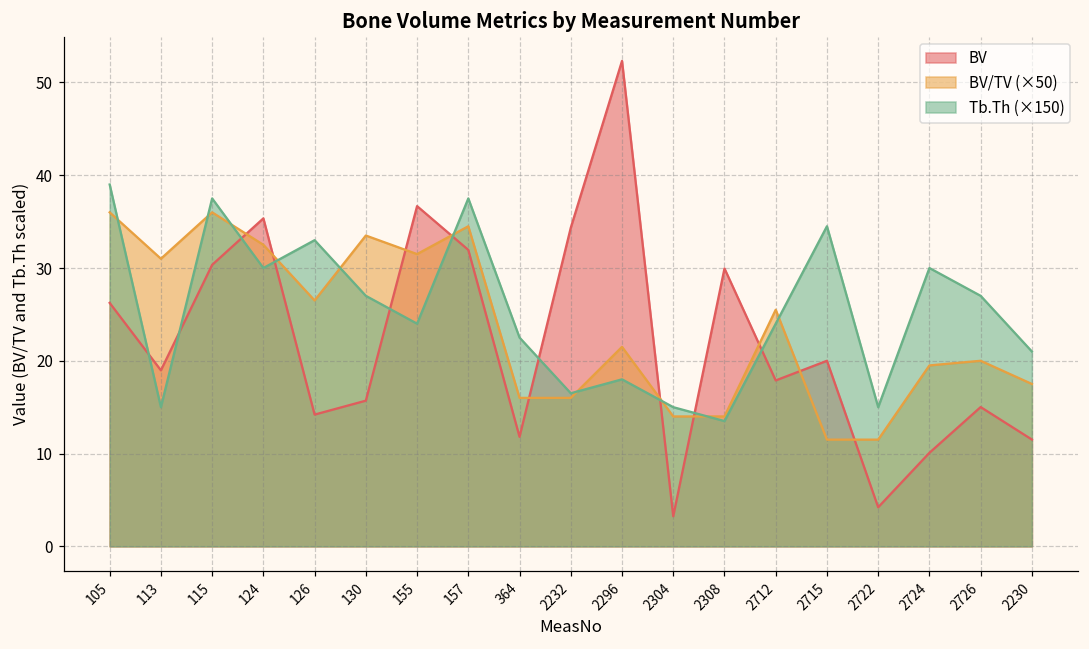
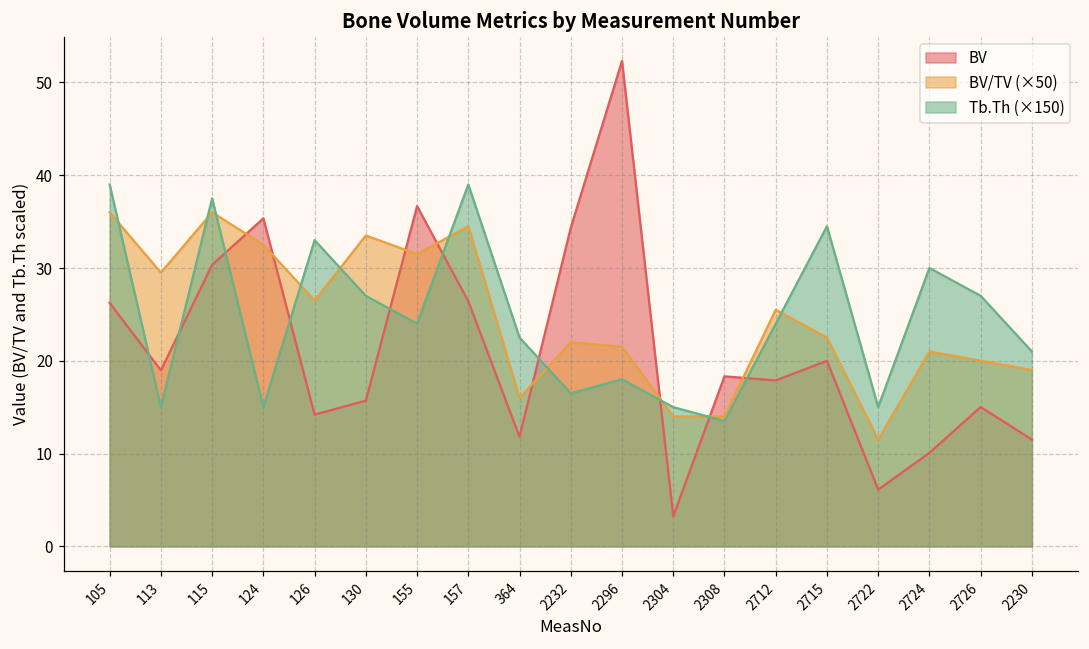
BV/TV (×50), 113: 31 -> 30
Tb.Th (×150), 124: 30 -> 15
BV, 157: 32 -> 26
Tb.Th (×150), 157: 38 -> 39
BV/TV (×50), 2232: 16 -> 22
BV, 2308: 30 -> 18
BV/TV (×50), 2715: 12 -> 23
BV, 2722: 4 -> 6
BV/TV (×50), 2724: 20 -> 21
BV/TV (×50), 2230: 18 -> 19
